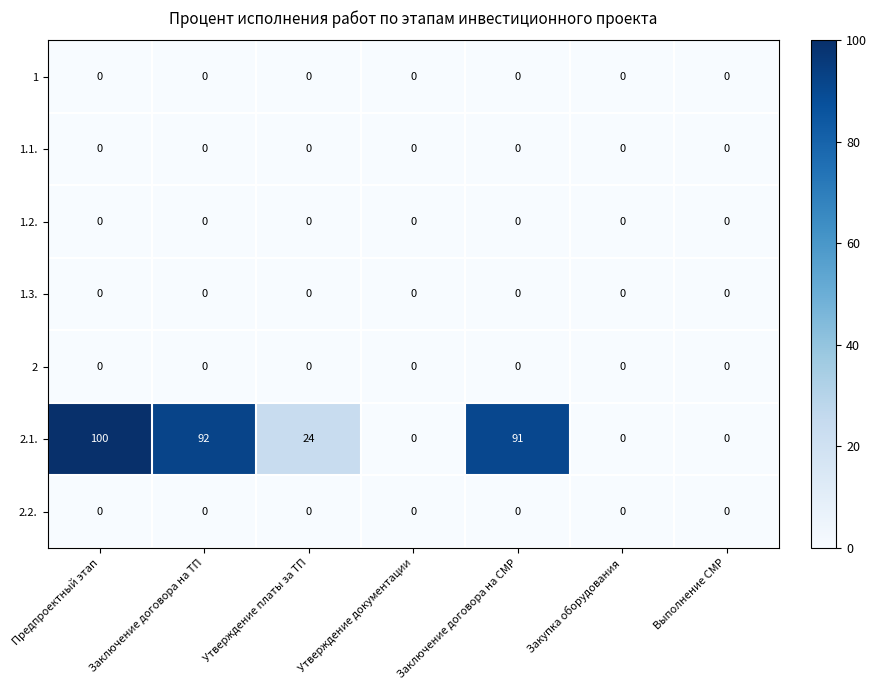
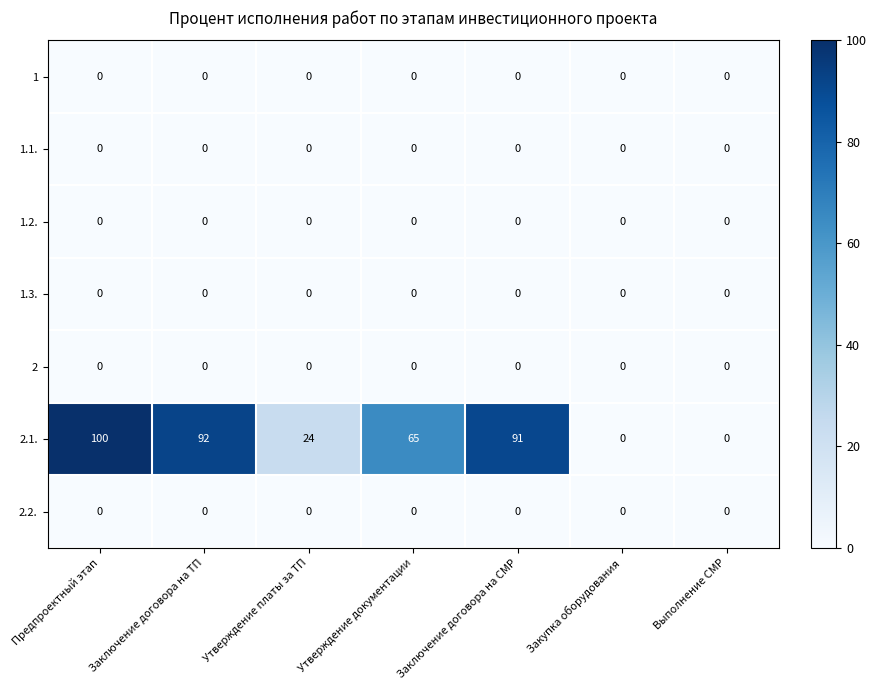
2.1., Утверждение документации: 0 -> 65
